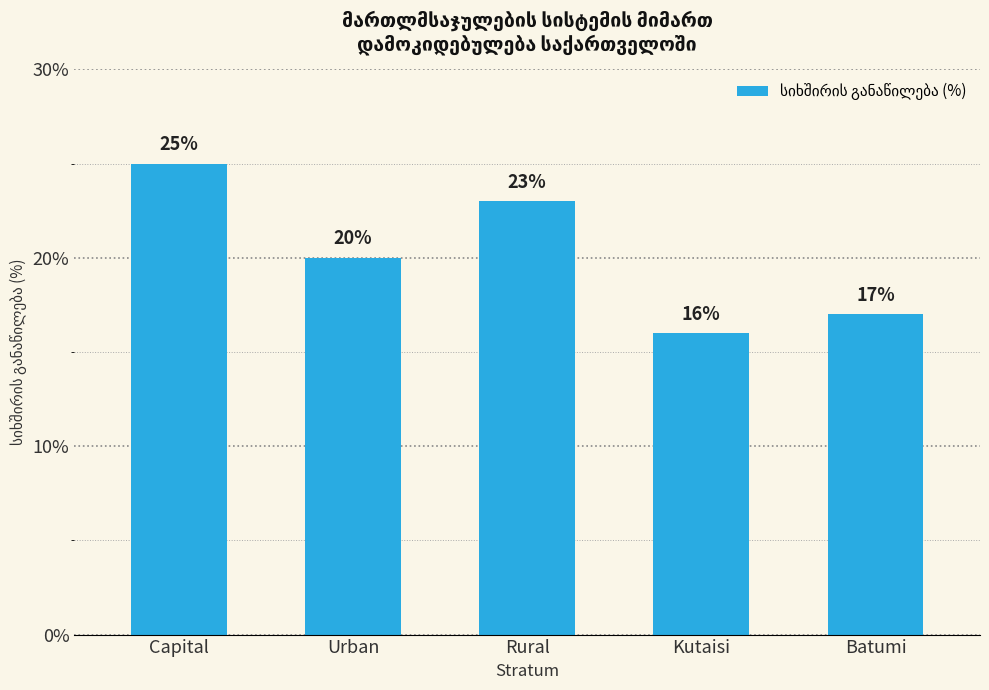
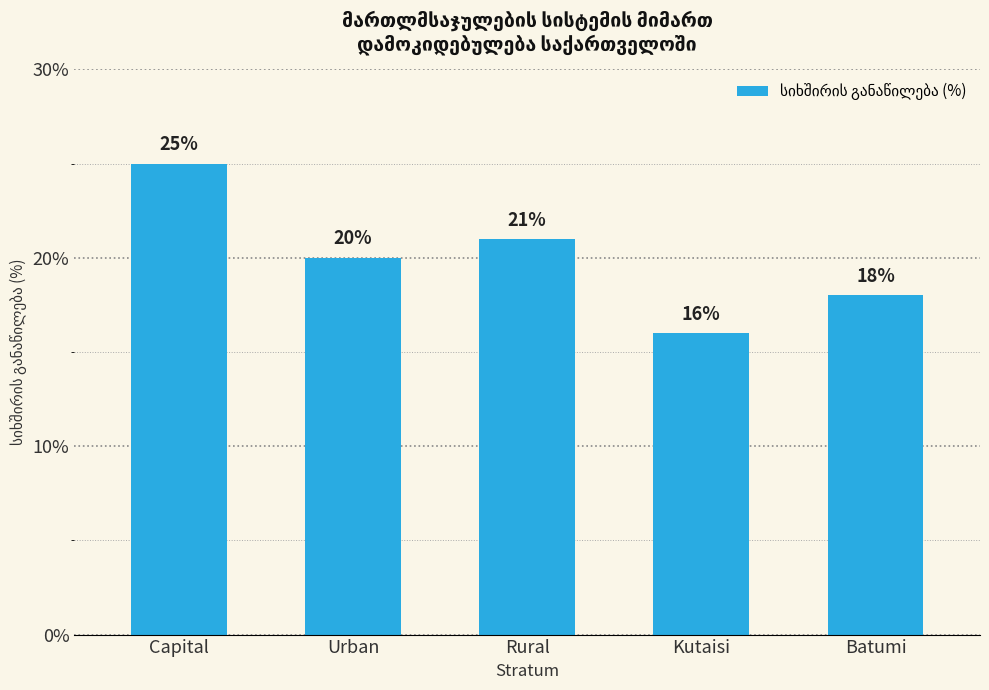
Rural: 23% -> 21%
Batumi: 17% -> 18%
